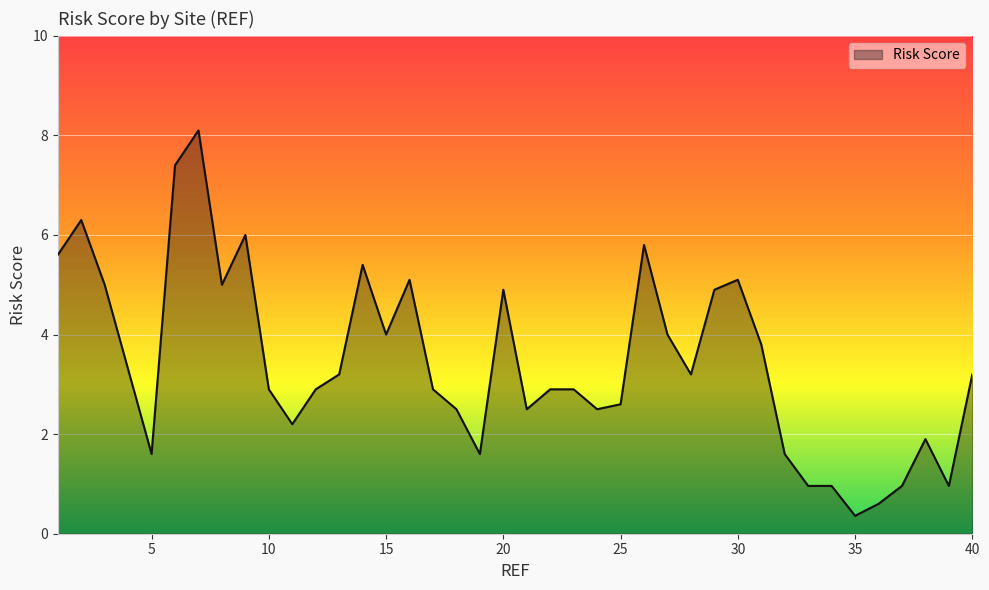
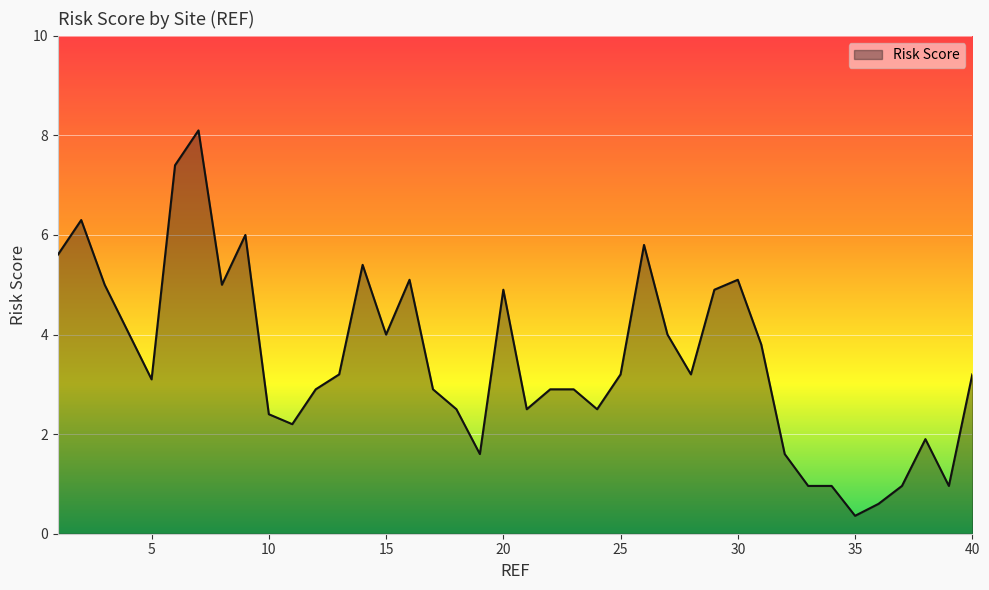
5: 1.6 -> 3.1
10: 2.9 -> 2.4
25: 2.6 -> 3.2
